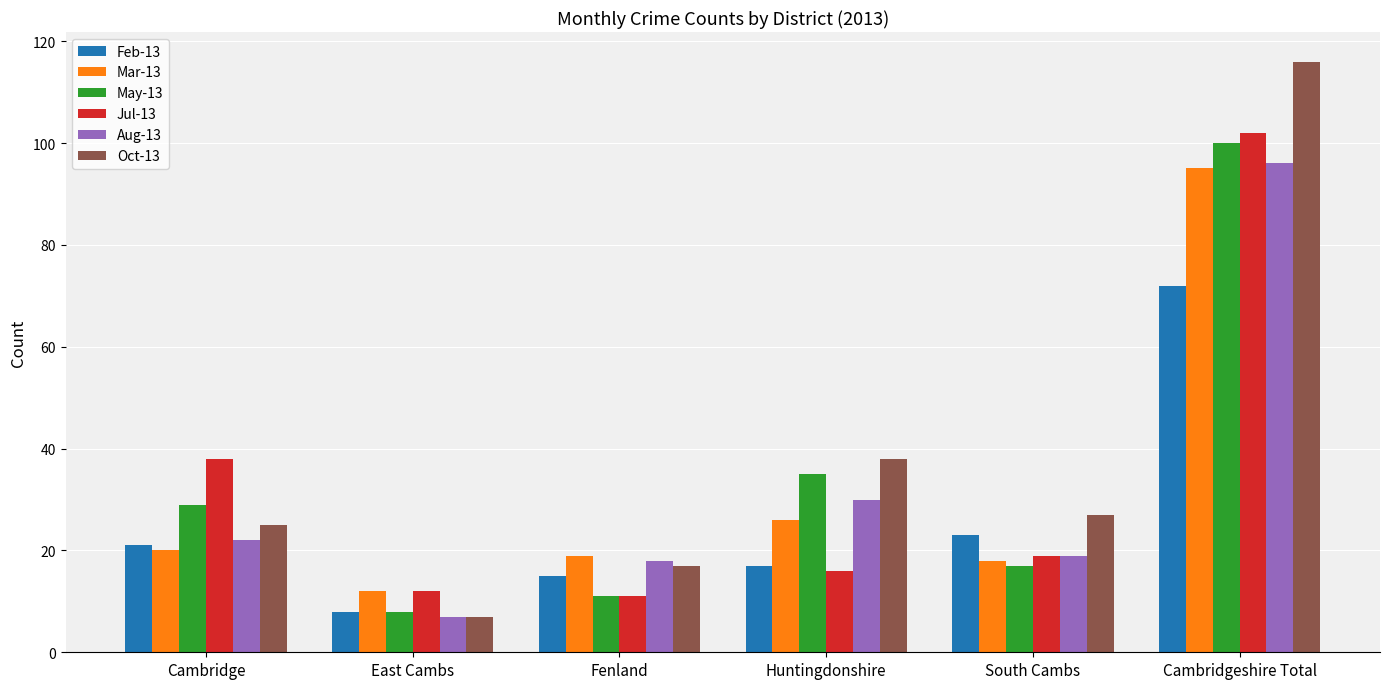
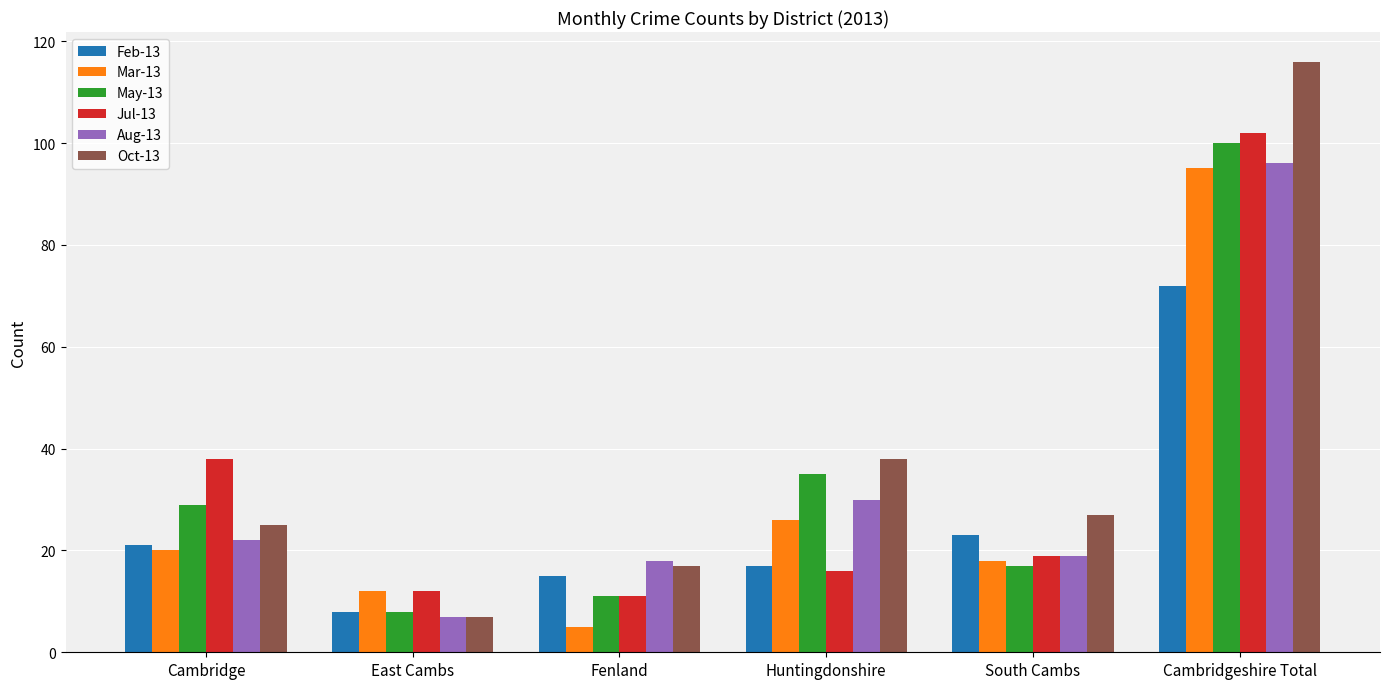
Mar-13, Fenland: 19 -> 5
